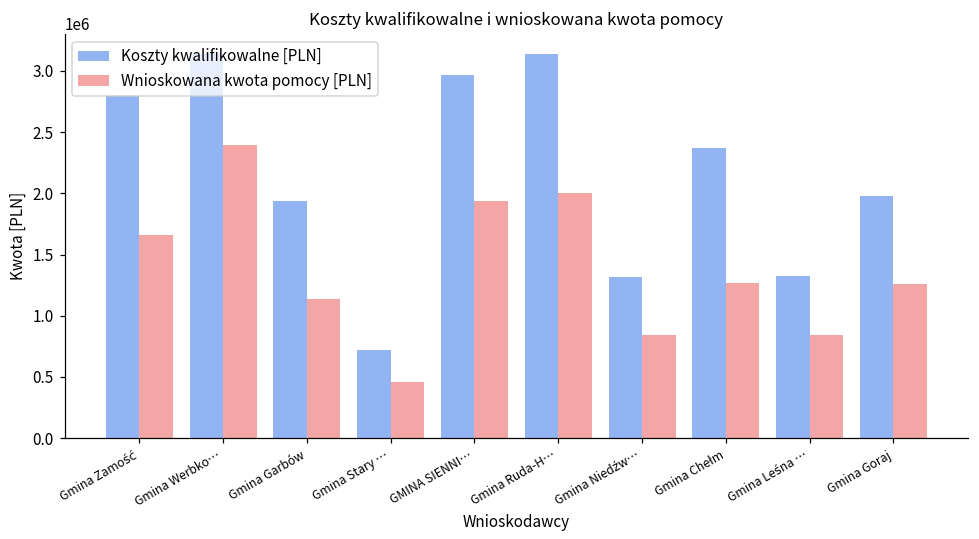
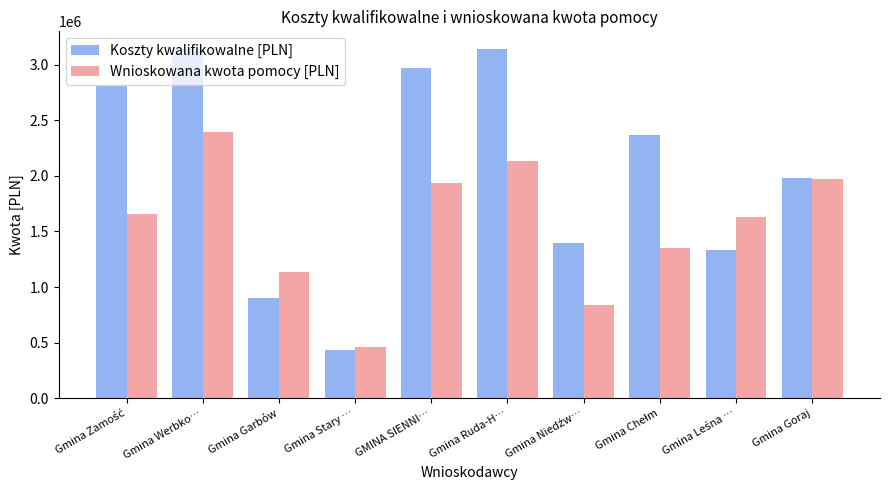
Koszty kwalifikowalne [PLN], Gmina Garbów: 1940000 -> 900000
Koszty kwalifikowalne [PLN], Gmina Stary …: 720000 -> 430000
Wnioskowana kwota pomocy [PLN], Gmina Ruda-H…: 2000000 -> 2130000
Koszty kwalifikowalne [PLN], Gmina Niedźw…: 1320000 -> 1400000
Wnioskowana kwota pomocy [PLN], Gmina Chełm: 1270000 -> 1350000
Wnioskowana kwota pomocy [PLN], Gmina Leśna …: 850000 -> 1630000
Wnioskowana kwota pomocy [PLN], Gmina Goraj: 1260000 -> 1970000
